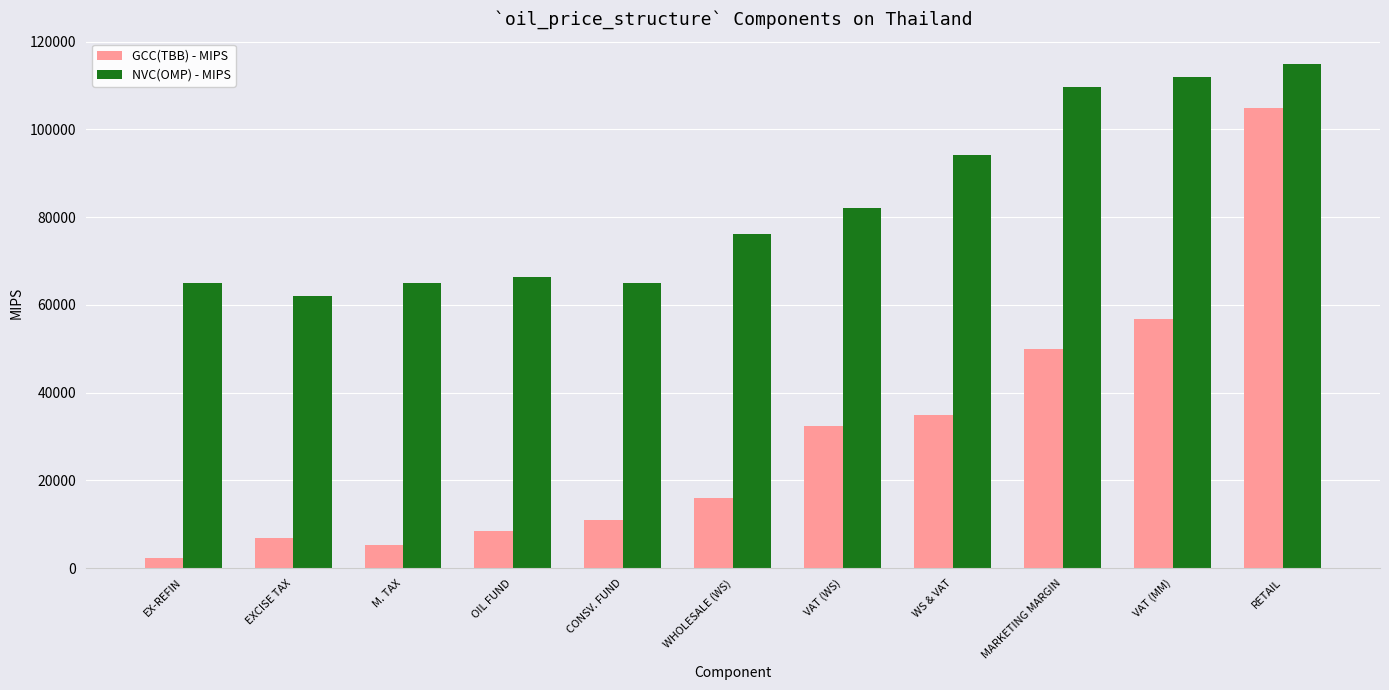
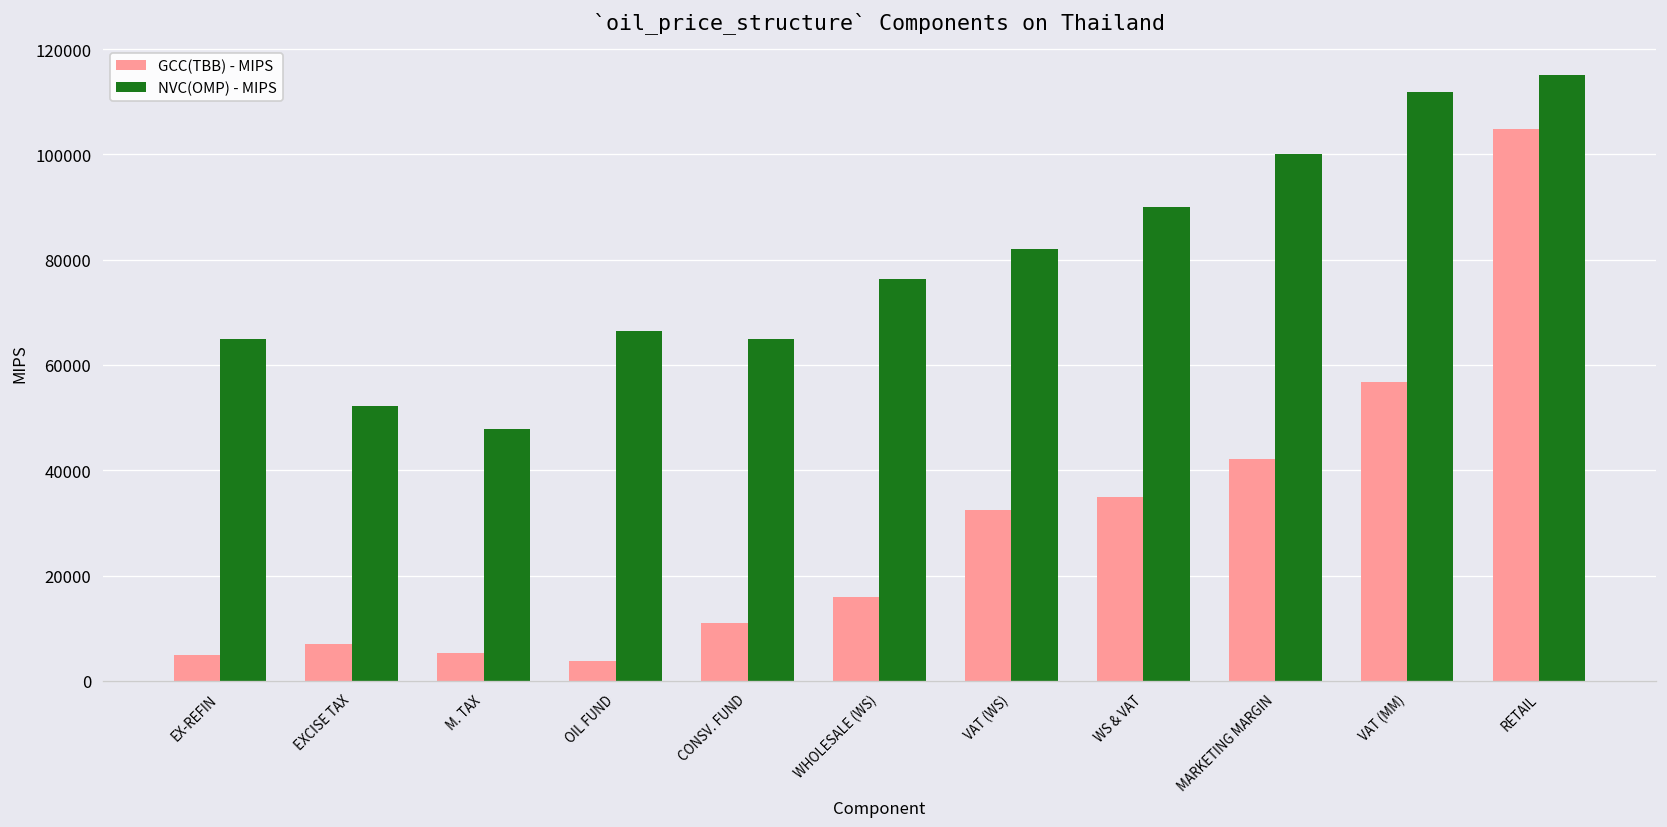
GCC(TBB) - MIPS, EX-REFIN: 2000 -> 5000
NVC(OMP) - MIPS, EXCISE TAX: 62000 -> 52000
NVC(OMP) - MIPS, M. TAX: 65000 -> 48000
GCC(TBB) - MIPS, OIL FUND: 9000 -> 4000
NVC(OMP) - MIPS, WS & VAT: 94000 -> 90000
GCC(TBB) - MIPS, MARKETING MARGIN: 50000 -> 42000
NVC(OMP) - MIPS, MARKETING MARGIN: 110000 -> 100000
